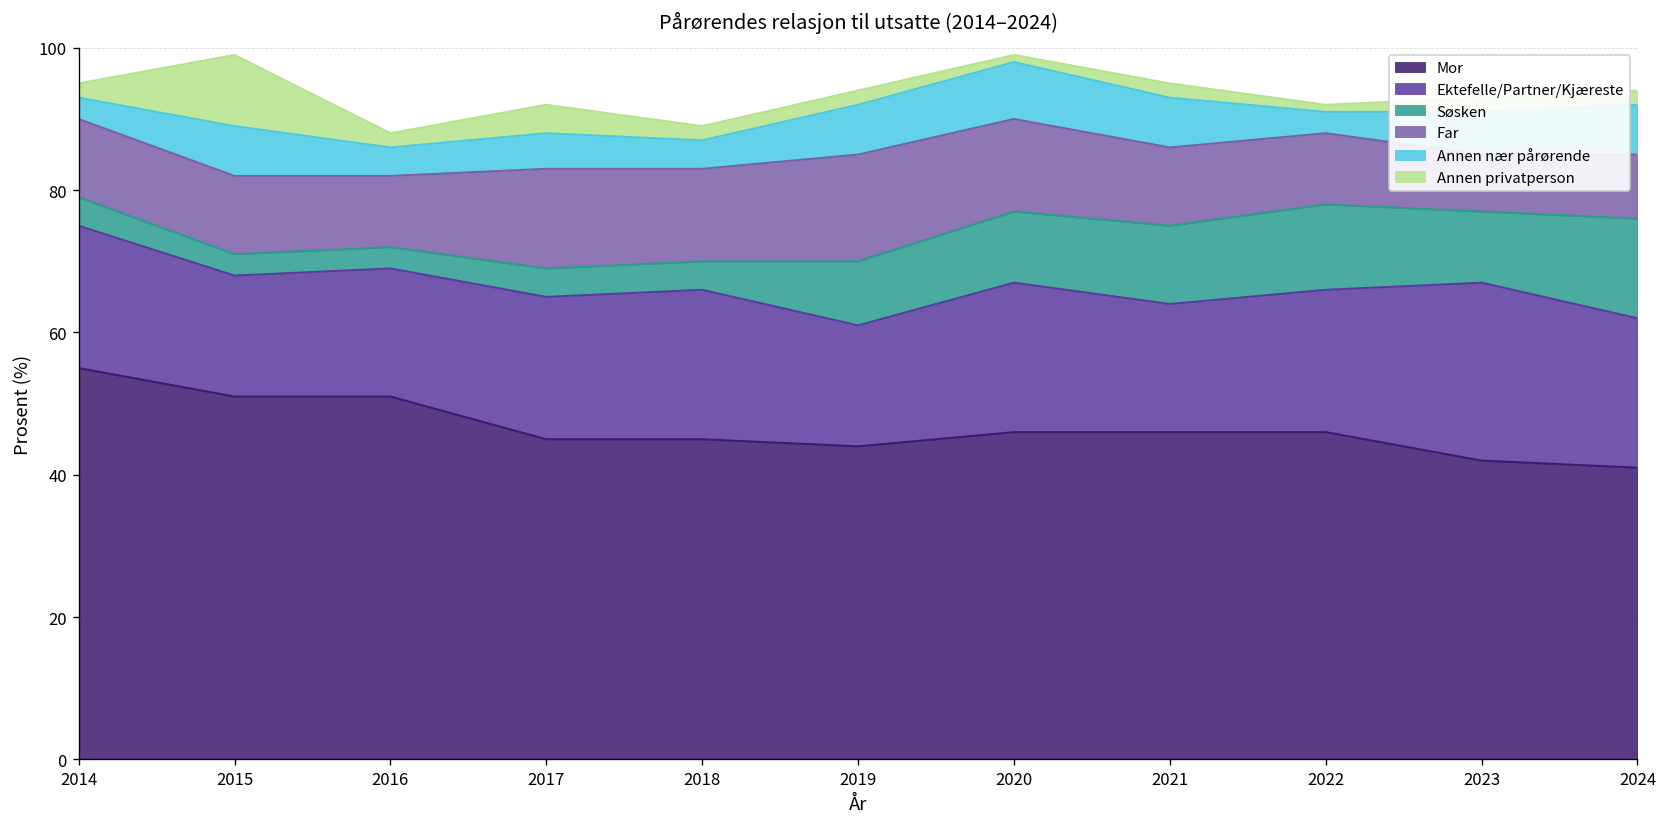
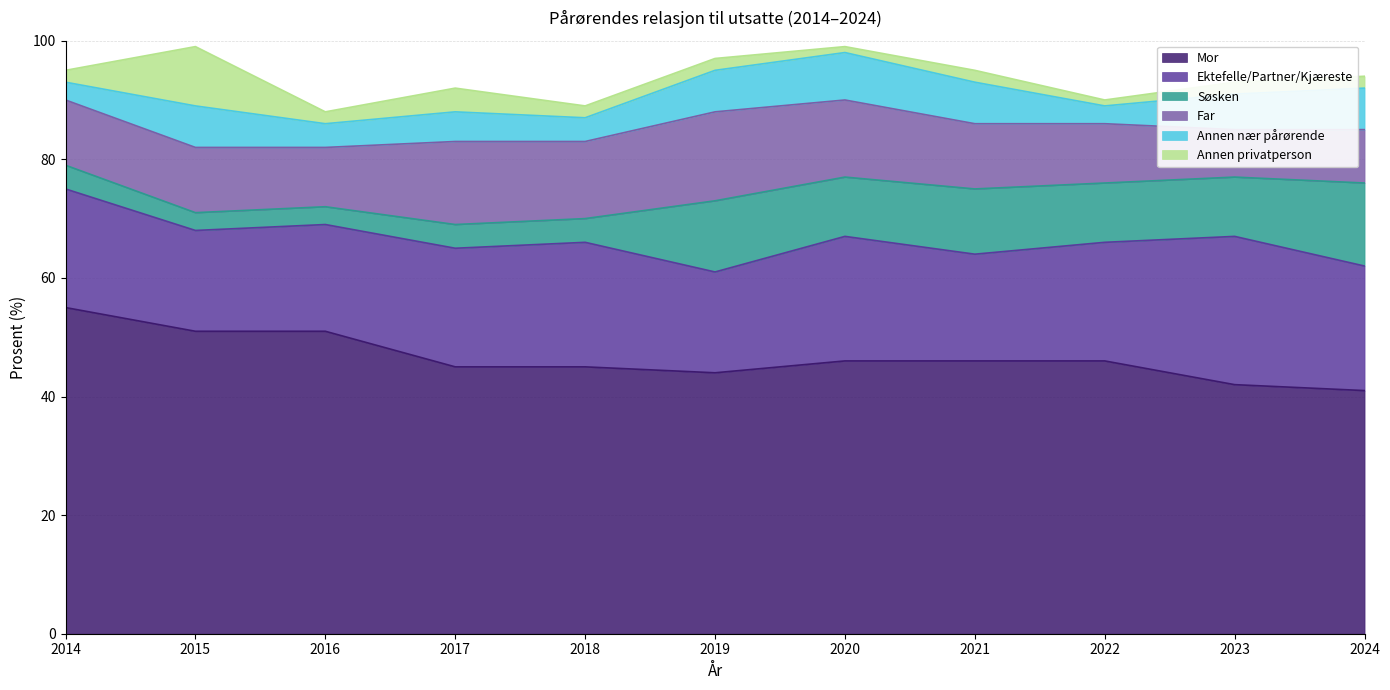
Søsken, 2019: 9 -> 12
Søsken, 2022: 12 -> 10
